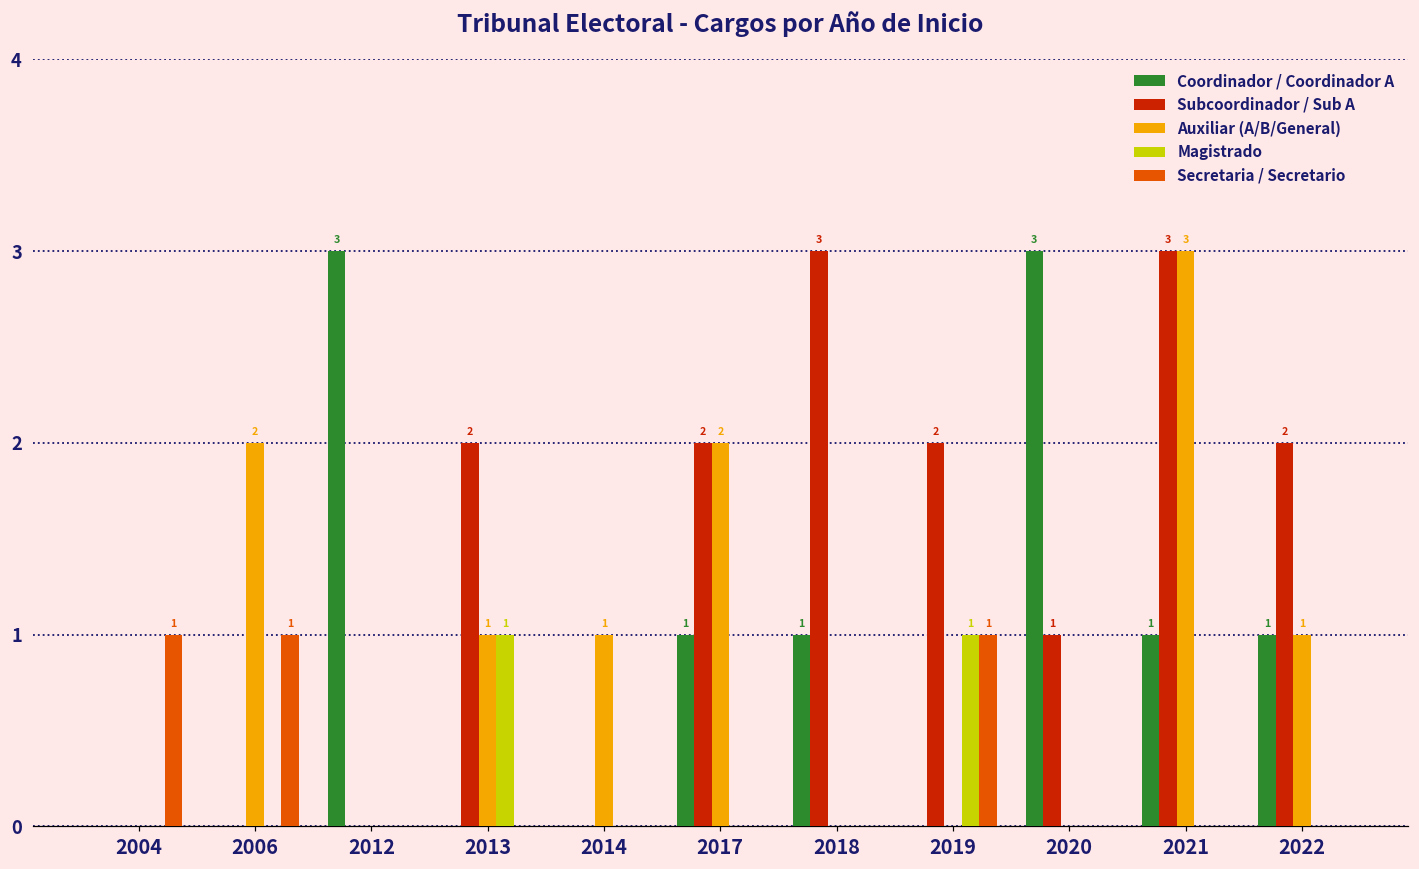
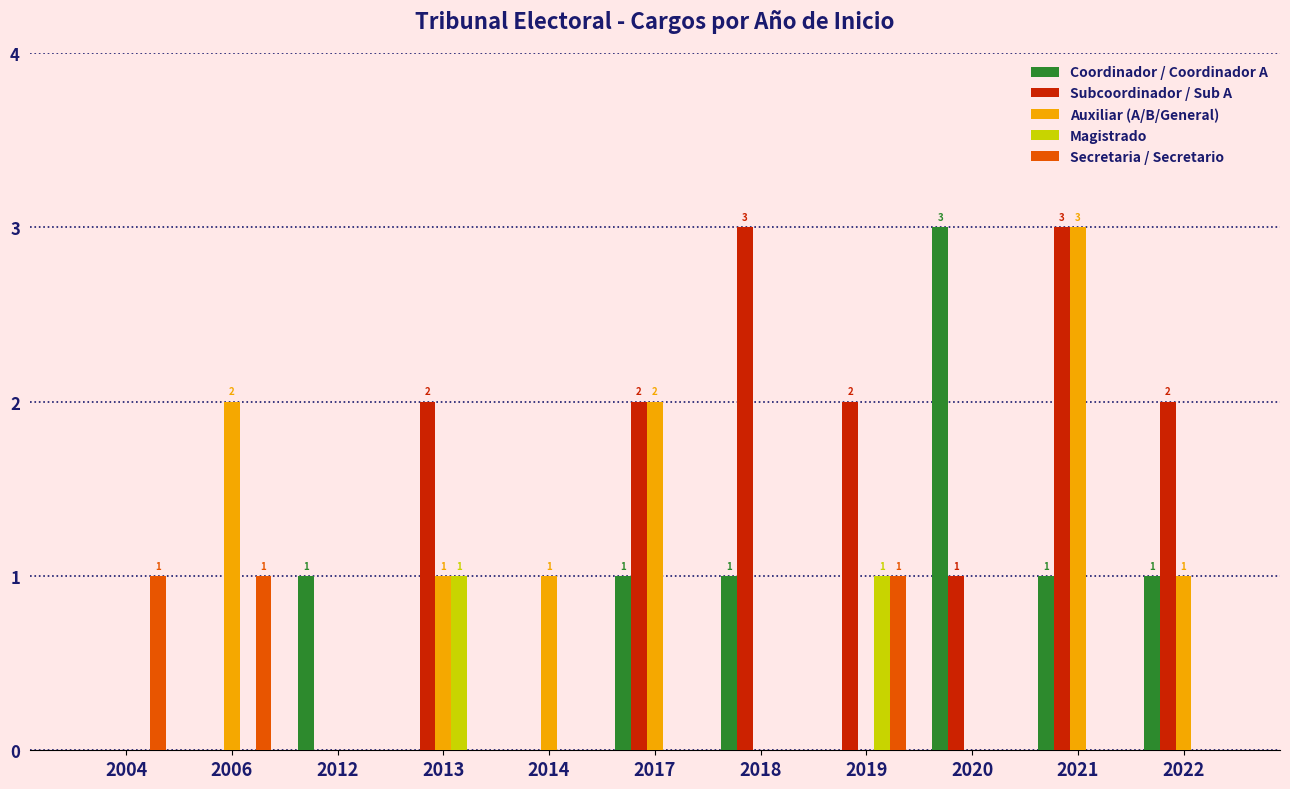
Coordinador / Coordinador A, 2012: 3 -> 1
